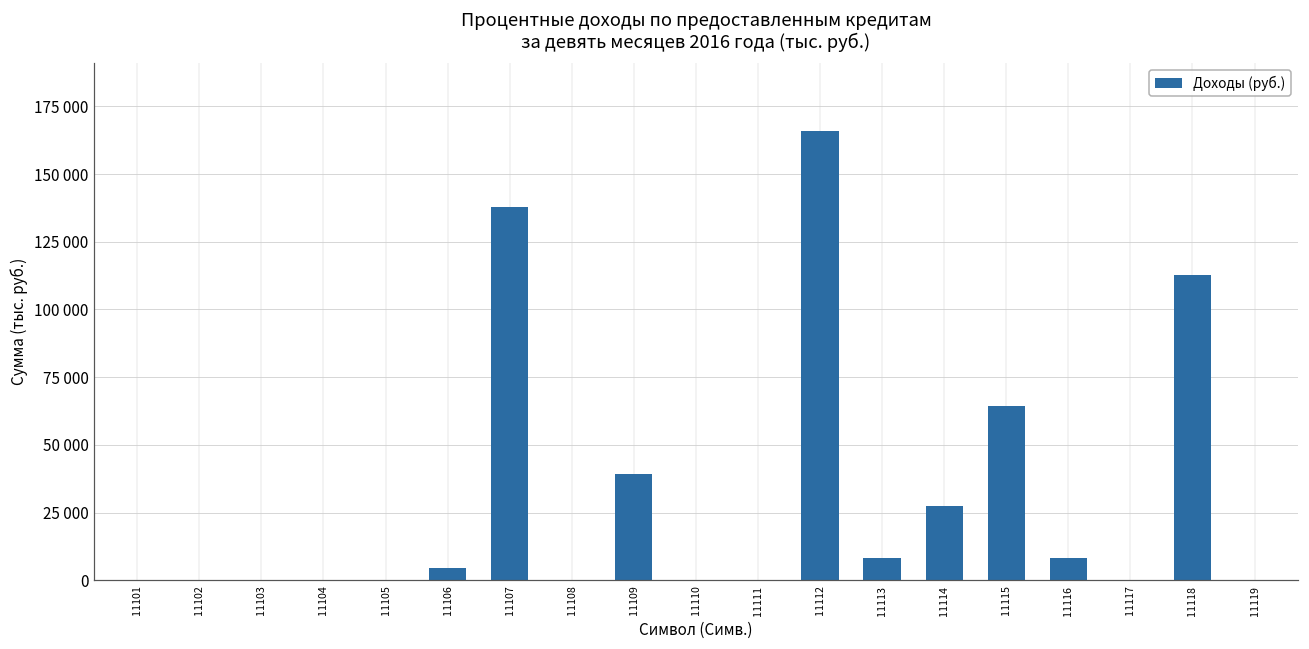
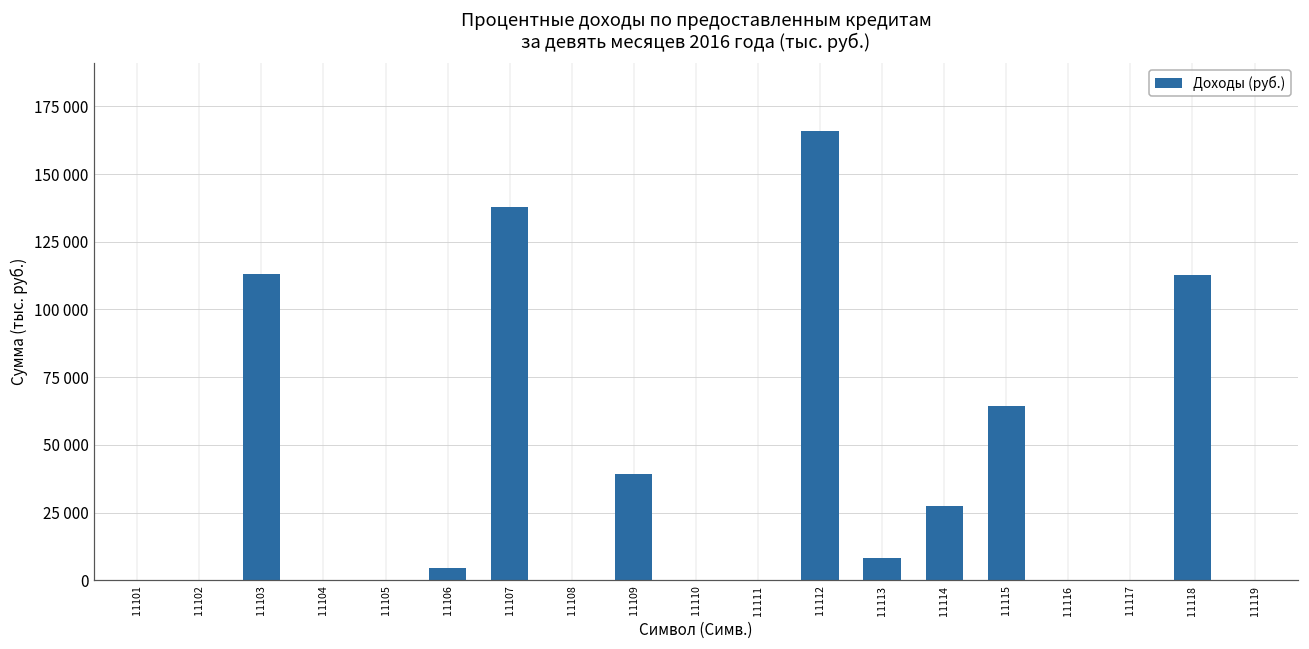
11103: 0 -> 113000
11116: 8000 -> 0
